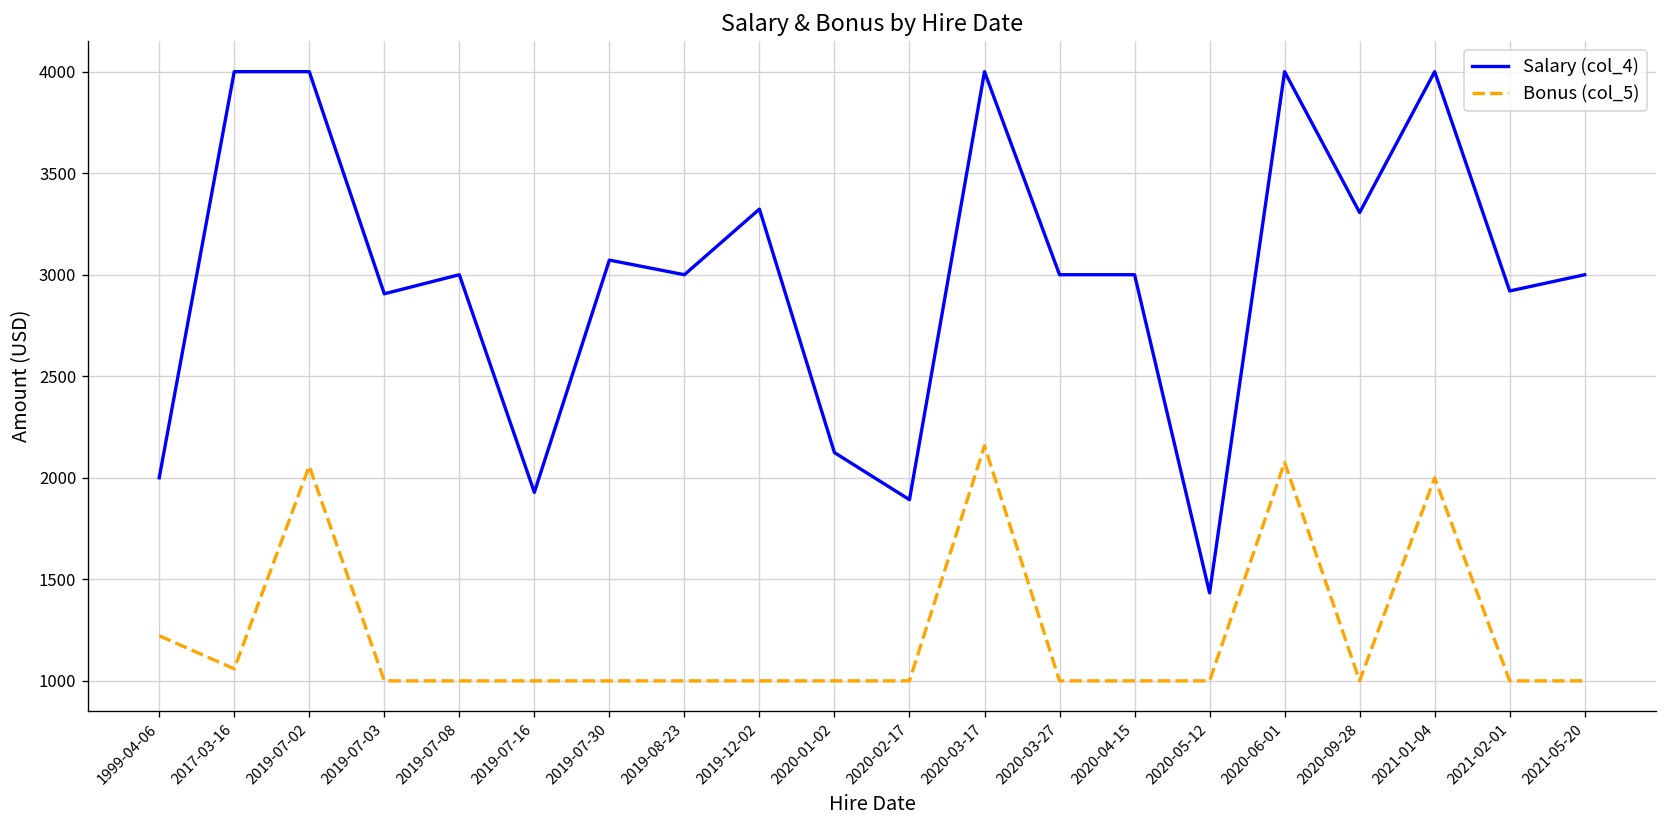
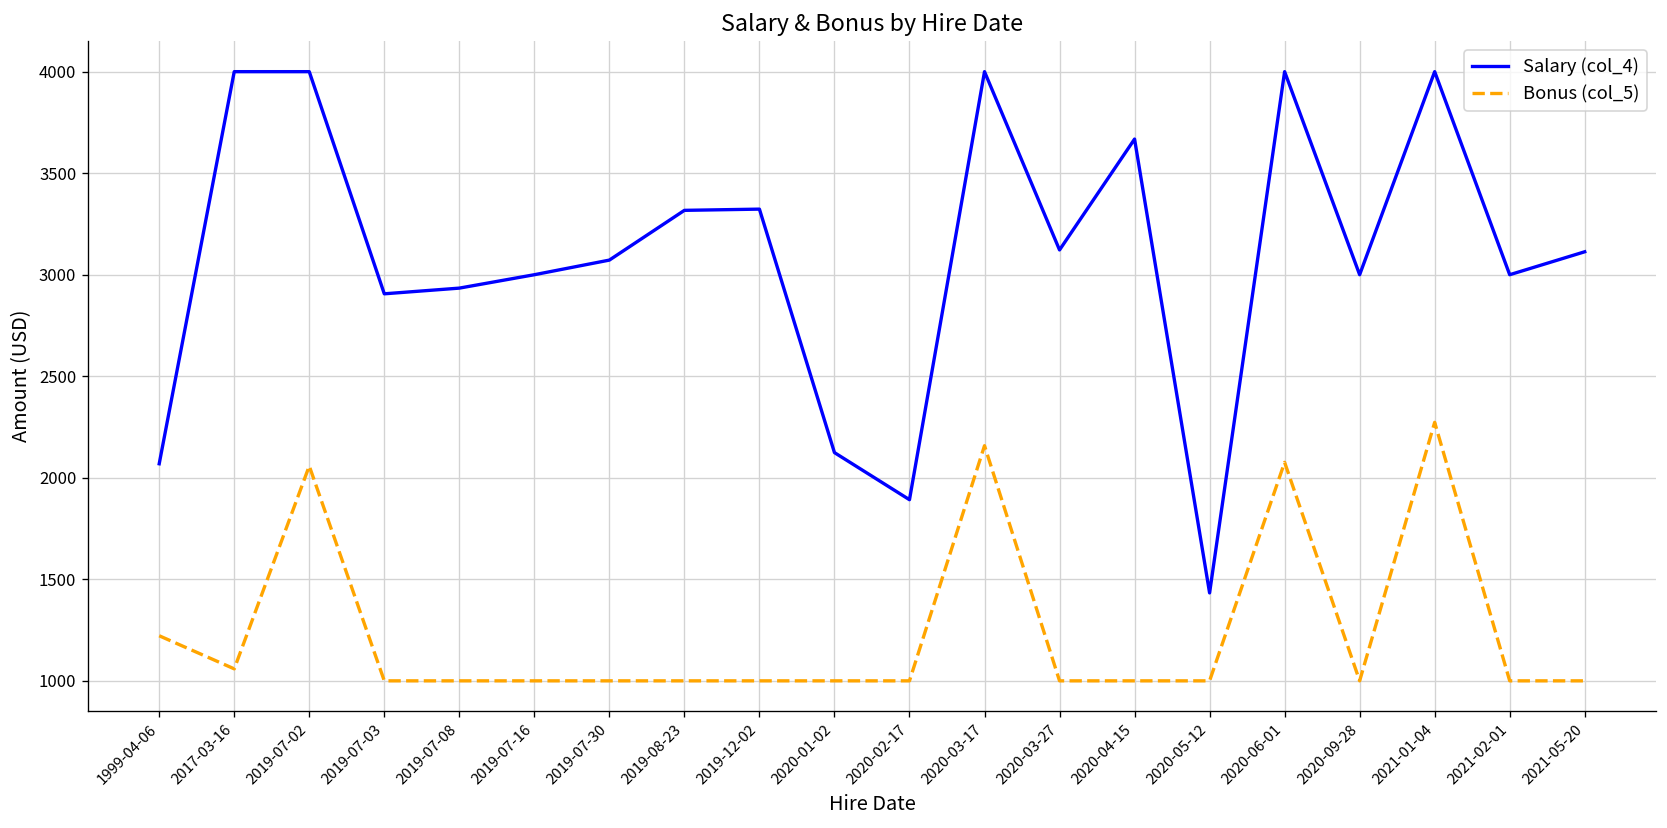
Salary (col_4), 1999-04-06: 2000 -> 2070
Salary (col_4), 2019-07-08: 3000 -> 2930
Salary (col_4), 2019-07-16: 1930 -> 3000
Salary (col_4), 2019-08-23: 3000 -> 3320
Salary (col_4), 2020-03-27: 3000 -> 3120
Salary (col_4), 2020-04-15: 3000 -> 3670
Salary (col_4), 2020-09-28: 3310 -> 3000
Bonus (col_5), 2021-01-04: 2000 -> 2270
Salary (col_4), 2021-02-01: 2920 -> 3000
Salary (col_4), 2021-05-20: 3000 -> 3110
